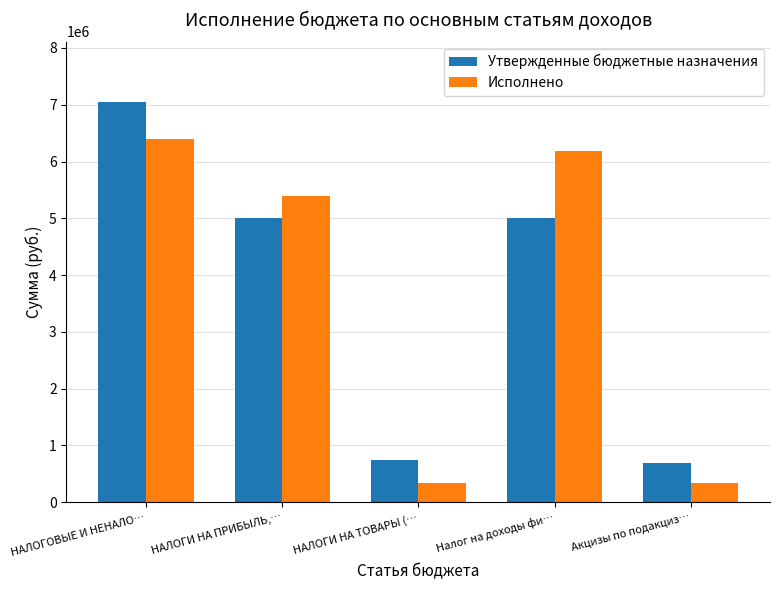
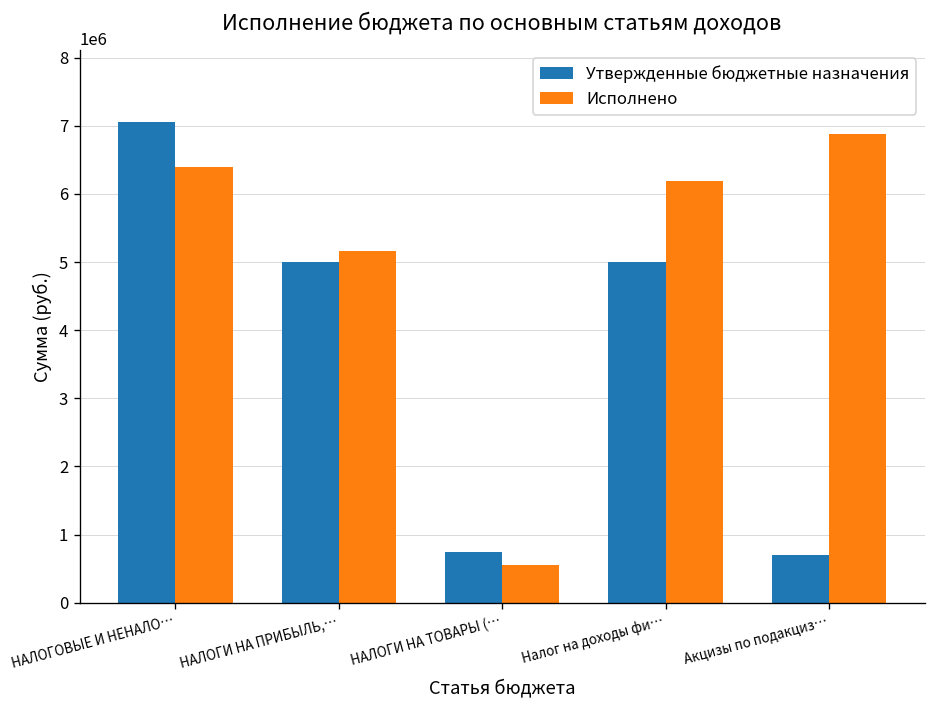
Исполнено, НАЛОГИ НА ПРИБЫЛЬ,…: 5400000 -> 5200000
Исполнено, НАЛОГИ НА ТОВАРЫ (…: 300000 -> 600000
Исполнено, Акцизы по подакциз…: 300000 -> 6900000
